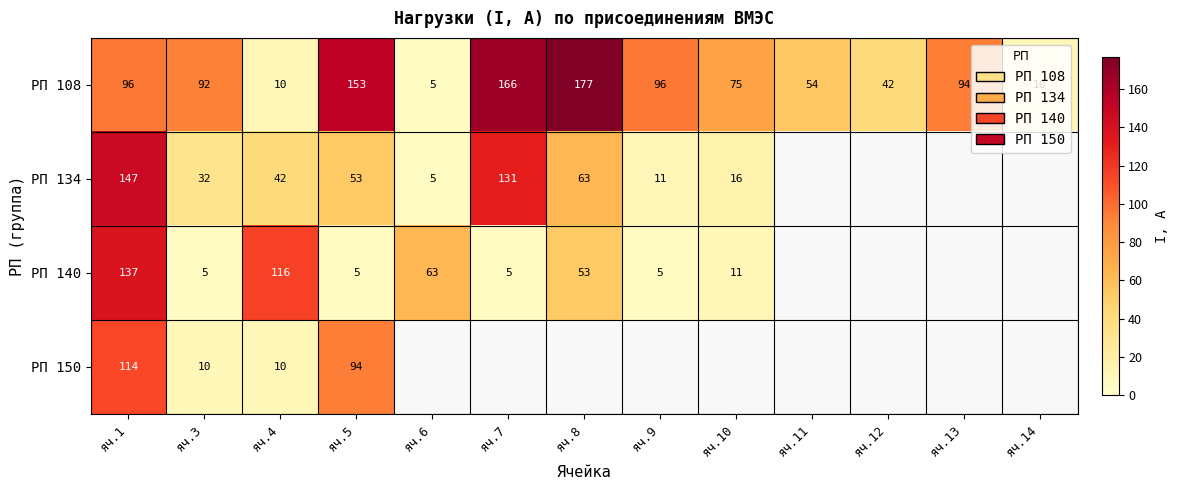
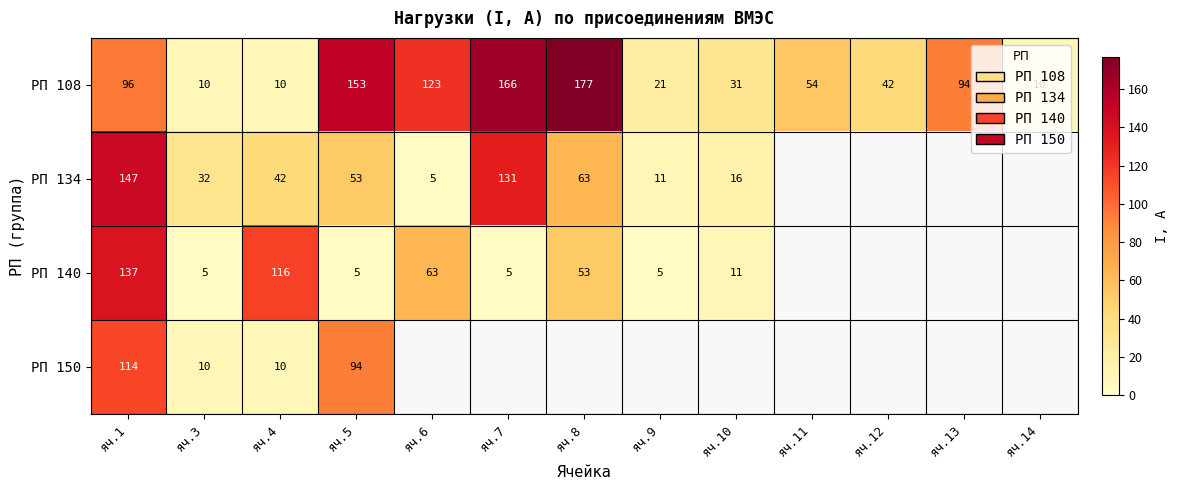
РП 108, яч.3: 92 -> 10
РП 108, яч.6: 5 -> 123
РП 108, яч.9: 96 -> 21
РП 108, яч.10: 75 -> 31
